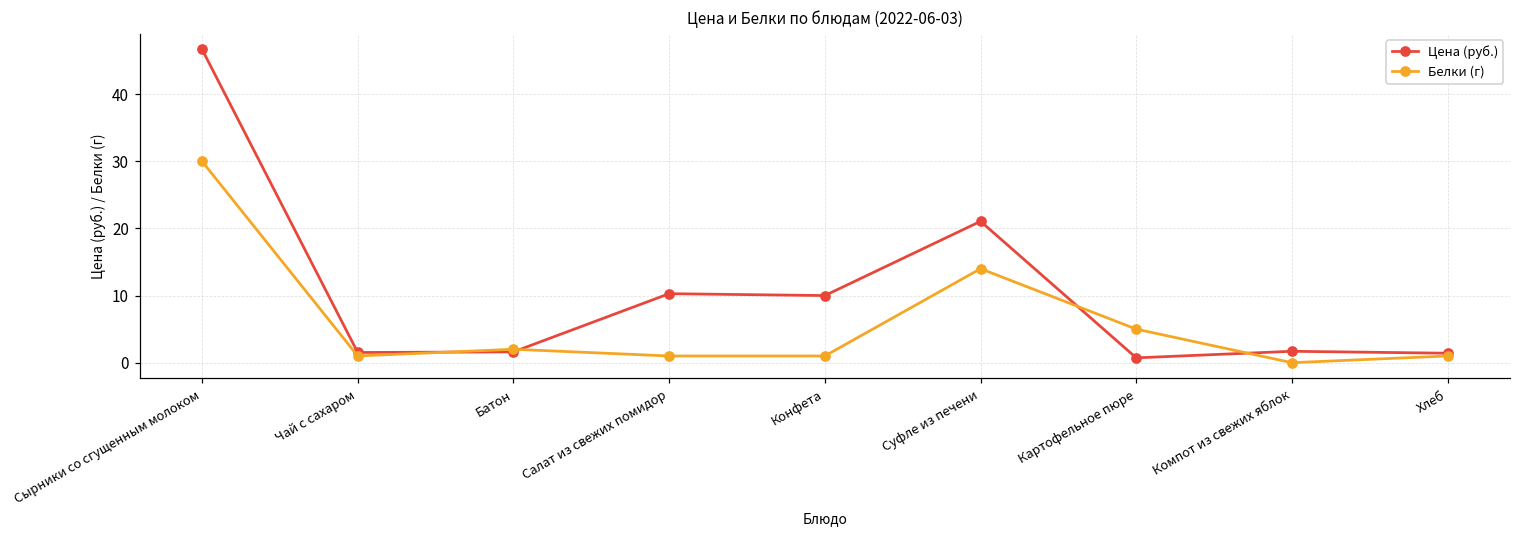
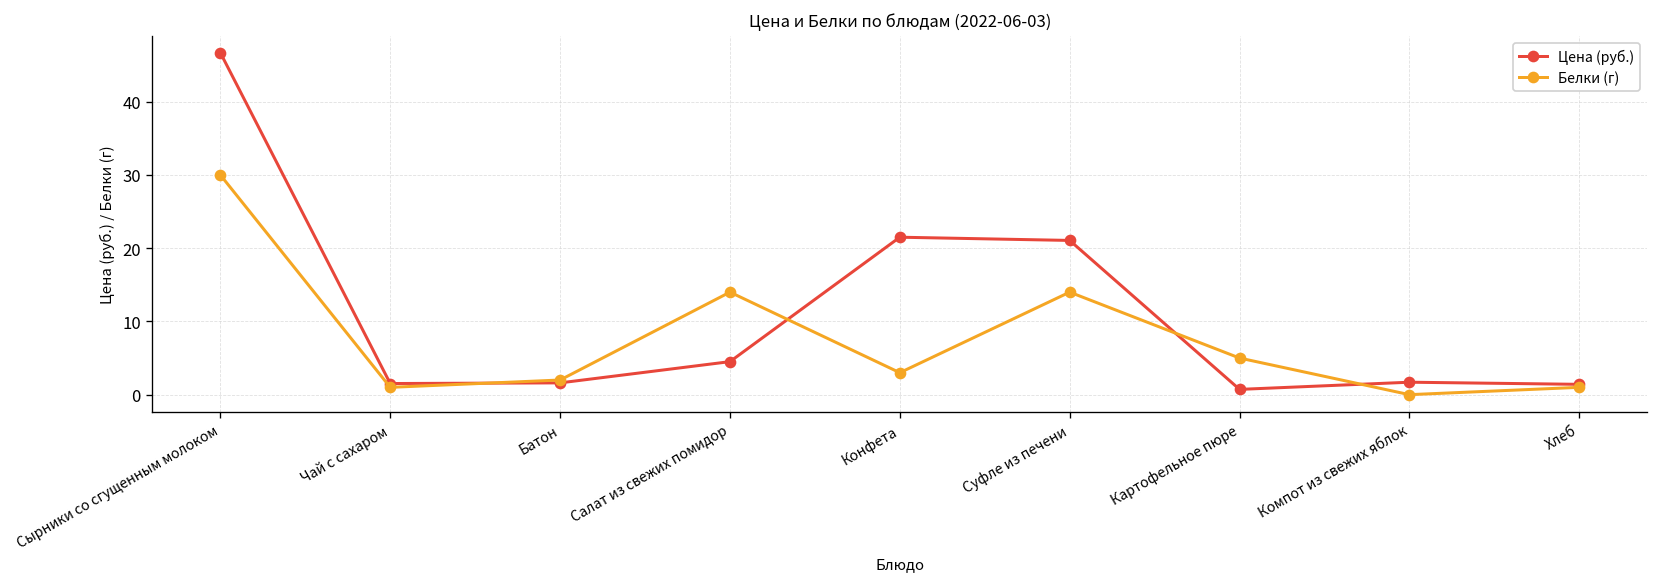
Цена (руб.), Салат из свежих помидор: 10 -> 5
Белки (г), Салат из свежих помидор: 1 -> 14
Цена (руб.), Конфета: 10 -> 22
Белки (г), Конфета: 1 -> 3
